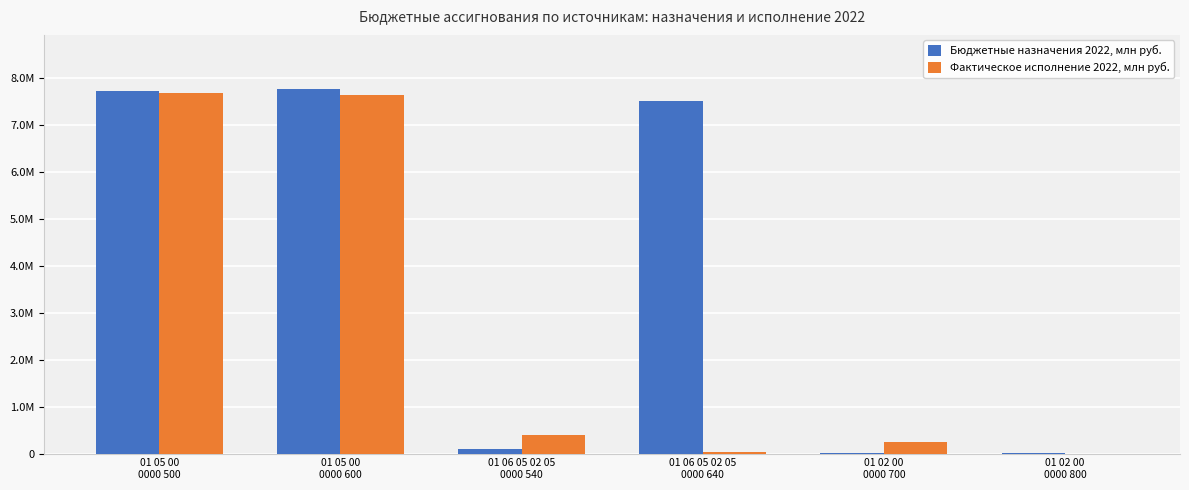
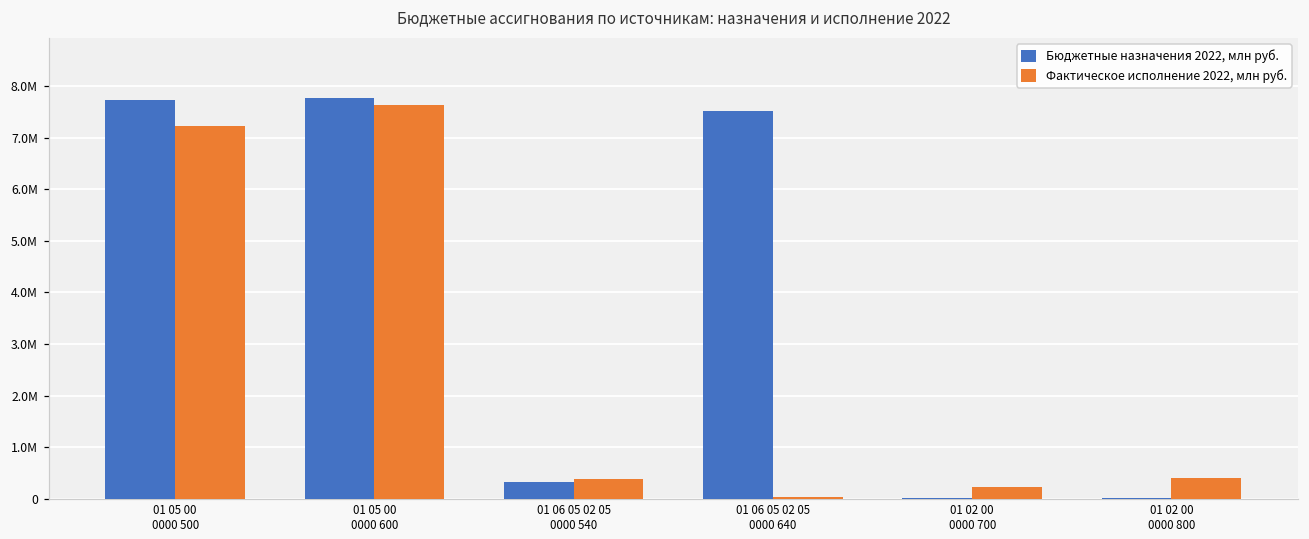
Фактическое исполнение 2022, млн руб., 01 05 00 0000 500: 7700000 -> 7200000
Бюджетные назначения 2022, млн руб., 01 06 05 02 05 0000 540: 100000 -> 300000
Фактическое исполнение 2022, млн руб., 01 02 00 0000 800: 0 -> 400000
